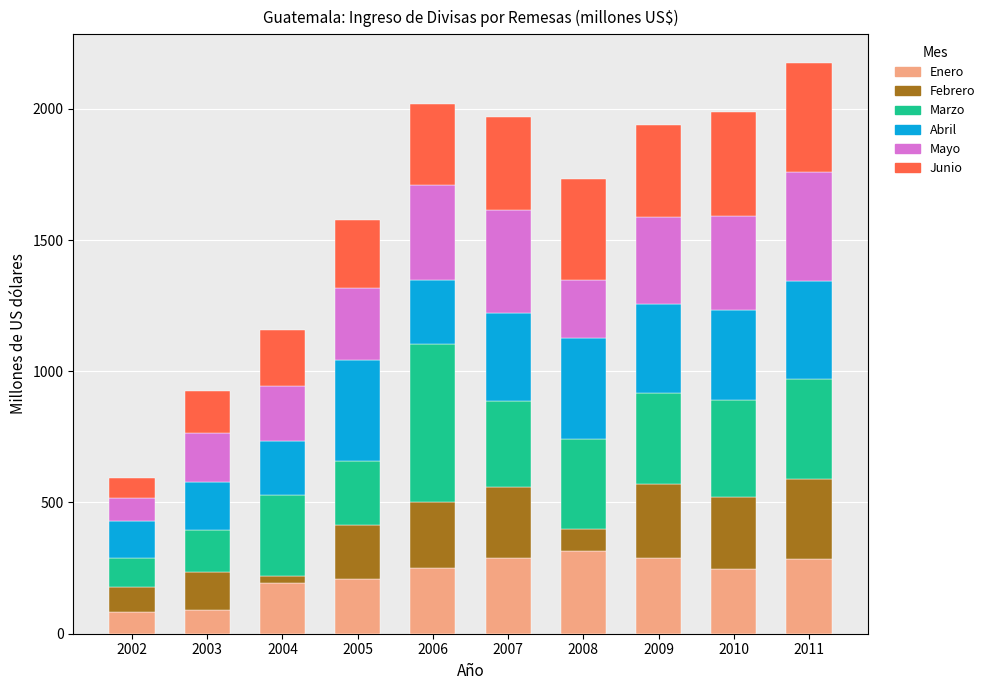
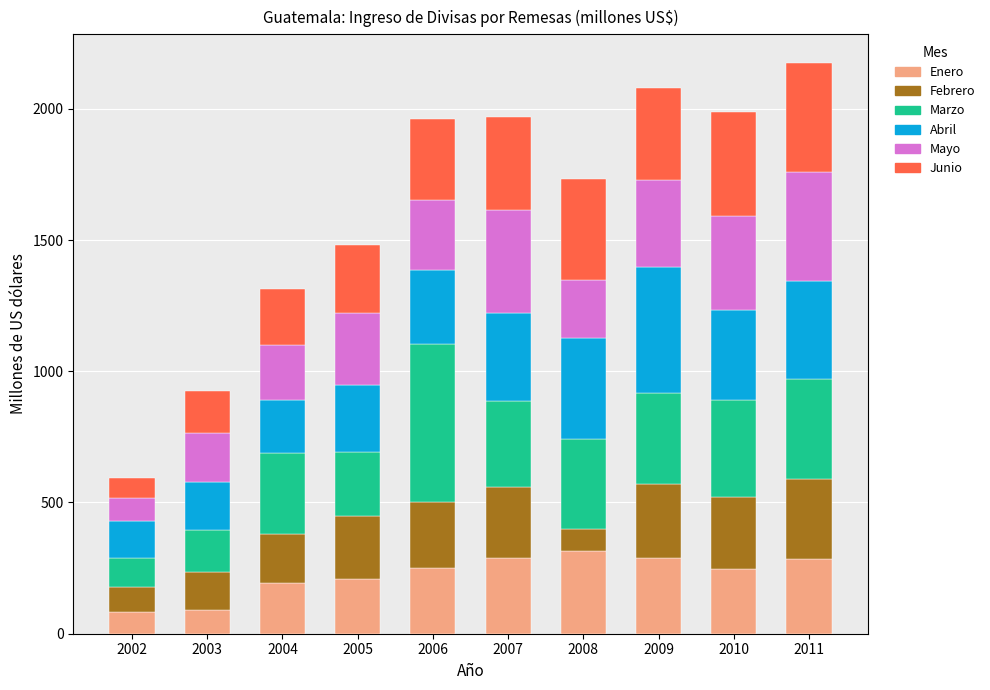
Febrero, 2004: 30 -> 180
Febrero, 2005: 200 -> 240
Abril, 2005: 380 -> 250
Abril, 2006: 240 -> 280
Mayo, 2006: 360 -> 260
Abril, 2009: 340 -> 480
